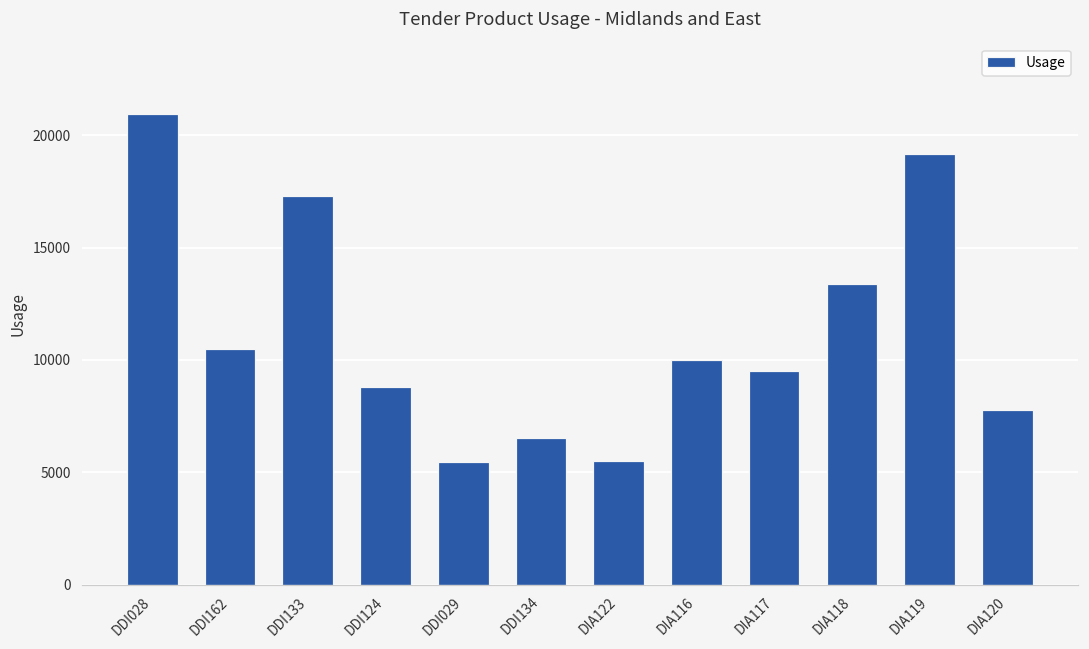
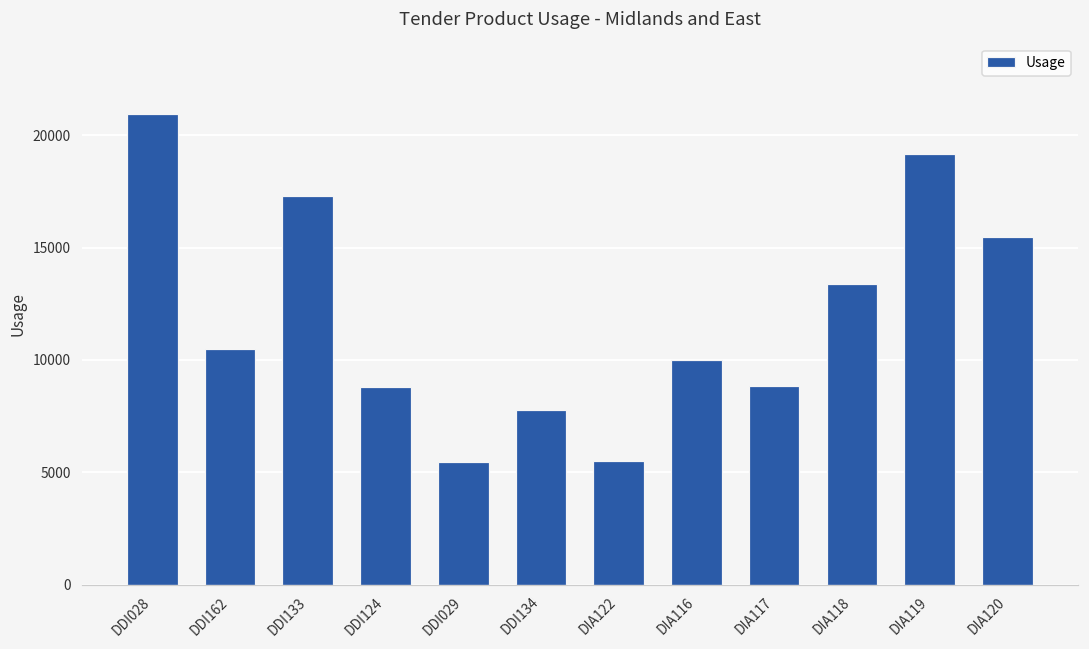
DDI134: 6500 -> 7800
DIA117: 9500 -> 8800
DIA120: 7800 -> 15500
